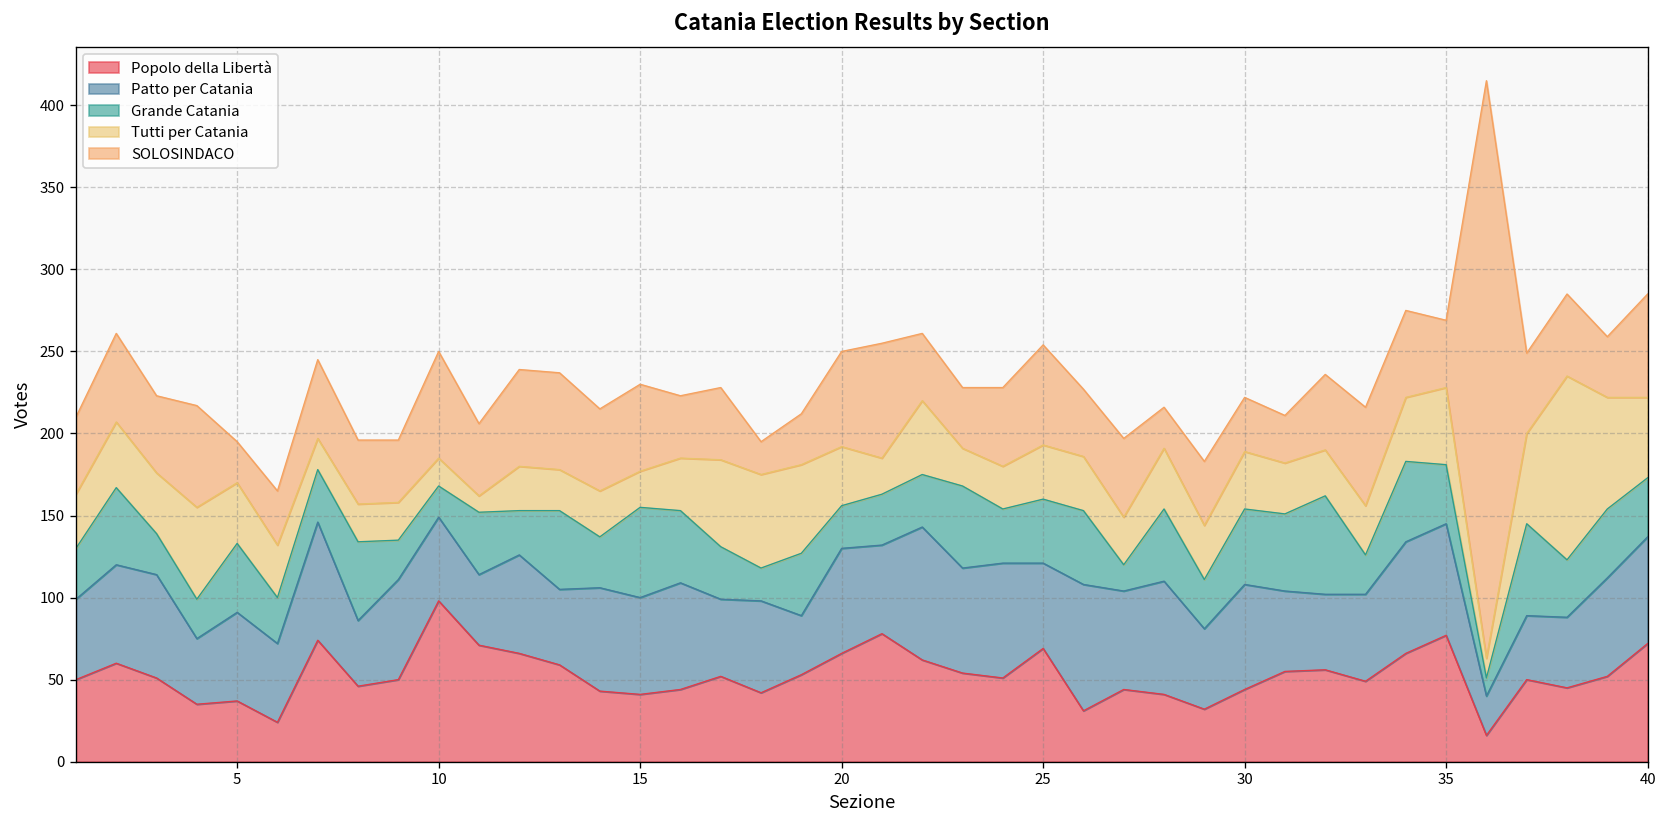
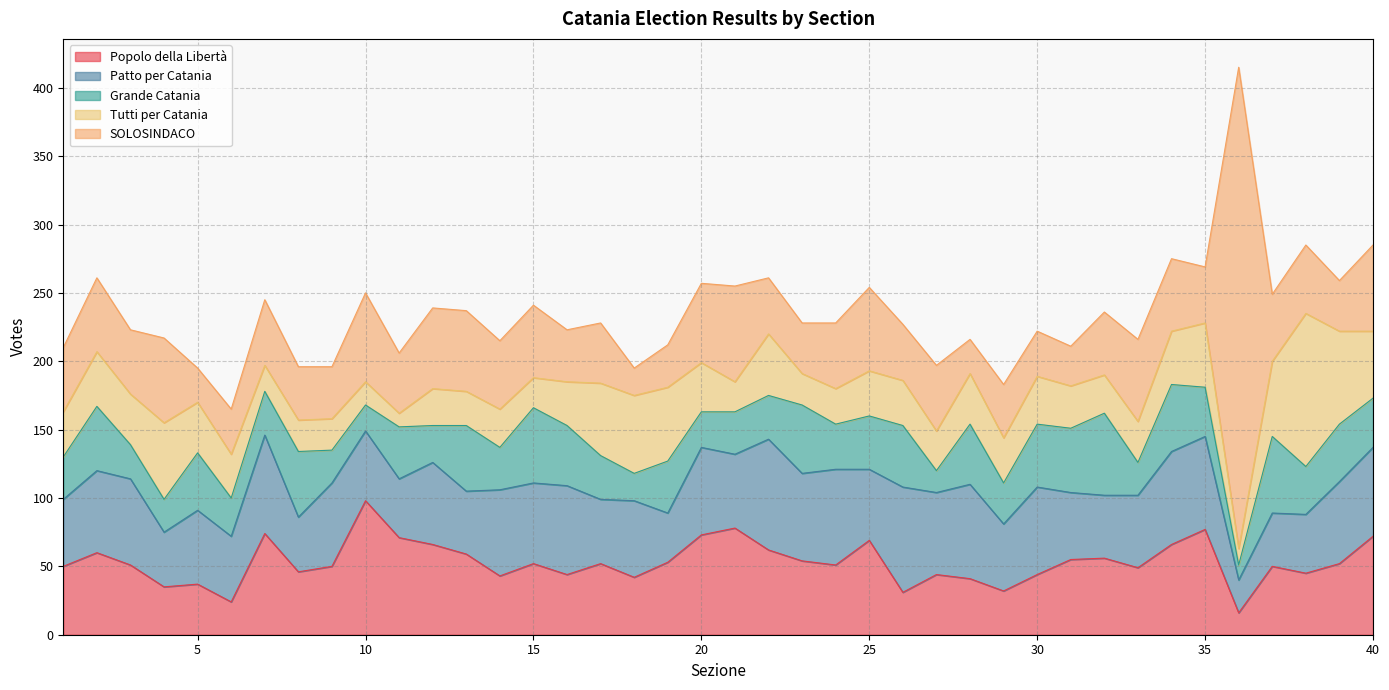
Popolo della Libertà, 15: 41 -> 52
Popolo della Libertà, 20: 66 -> 73
